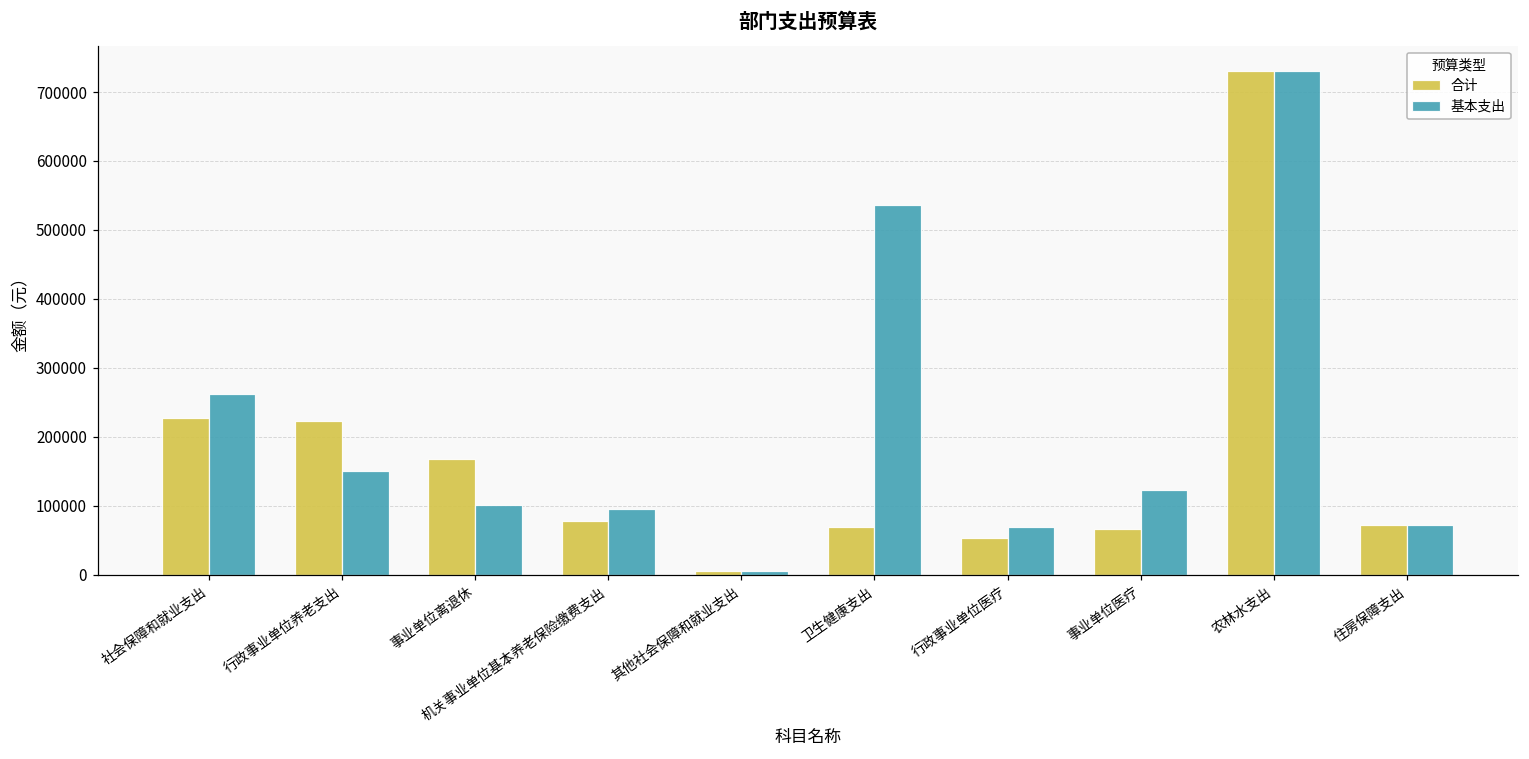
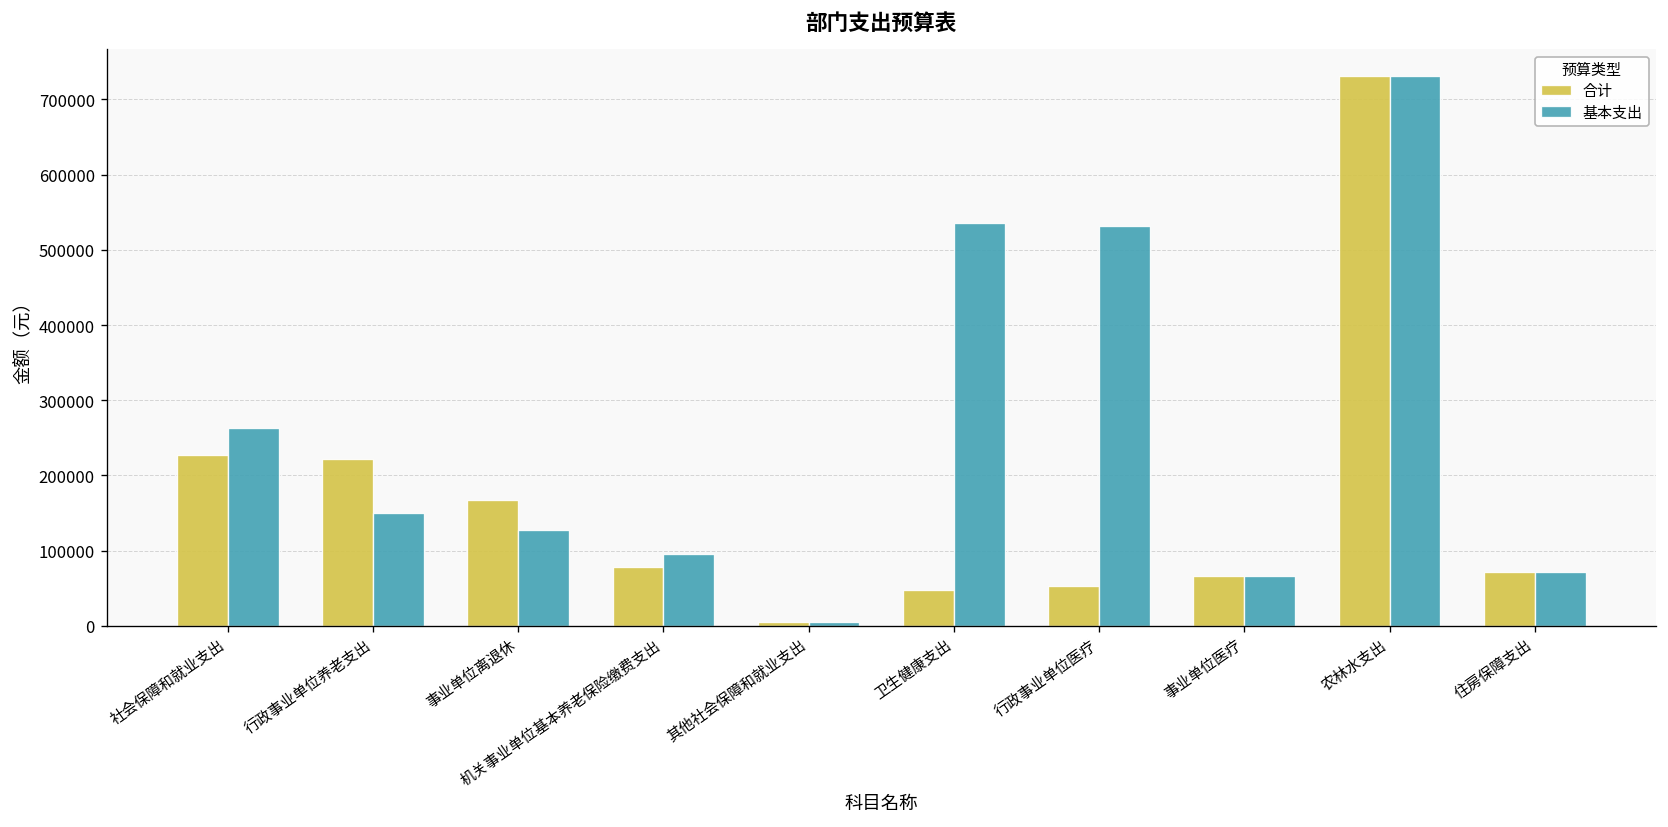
基本支出, 事业单位离退休: 100000 -> 130000
合计, 卫生健康支出: 70000 -> 50000
基本支出, 行政事业单位医疗: 70000 -> 530000
基本支出, 事业单位医疗: 120000 -> 70000
